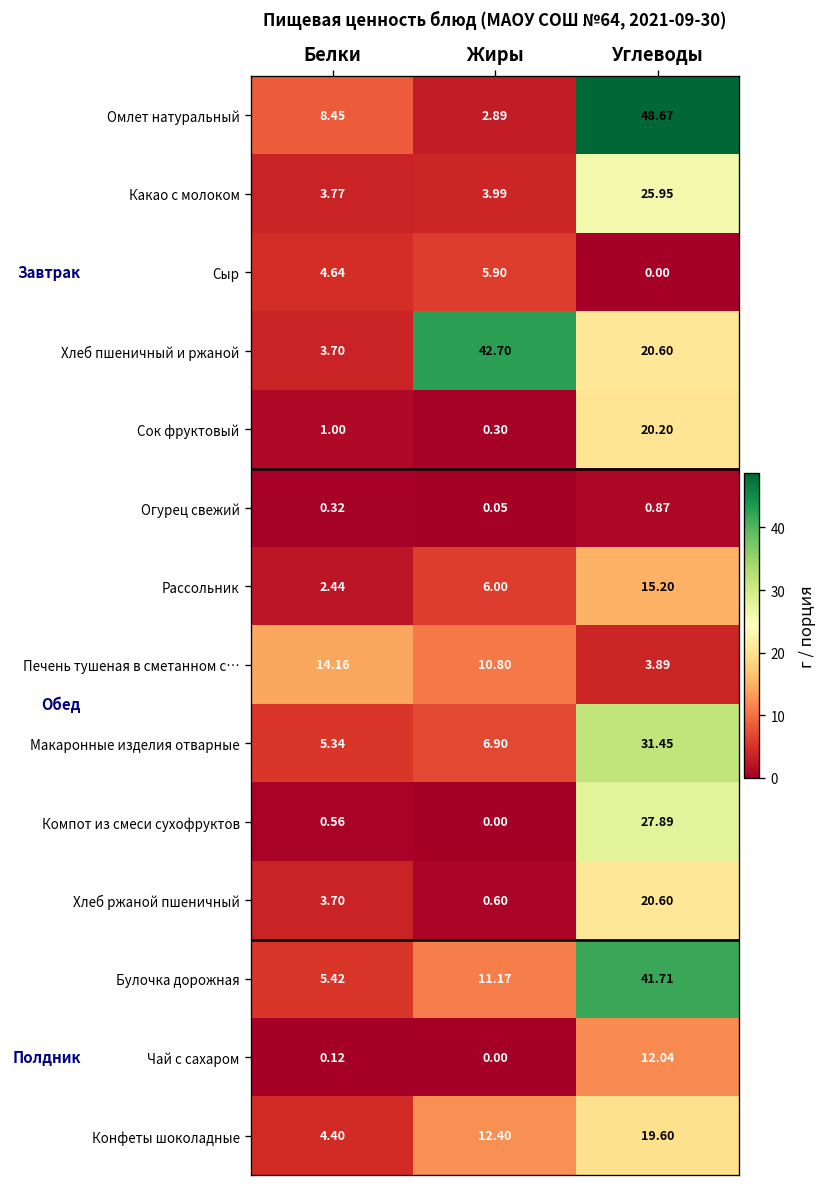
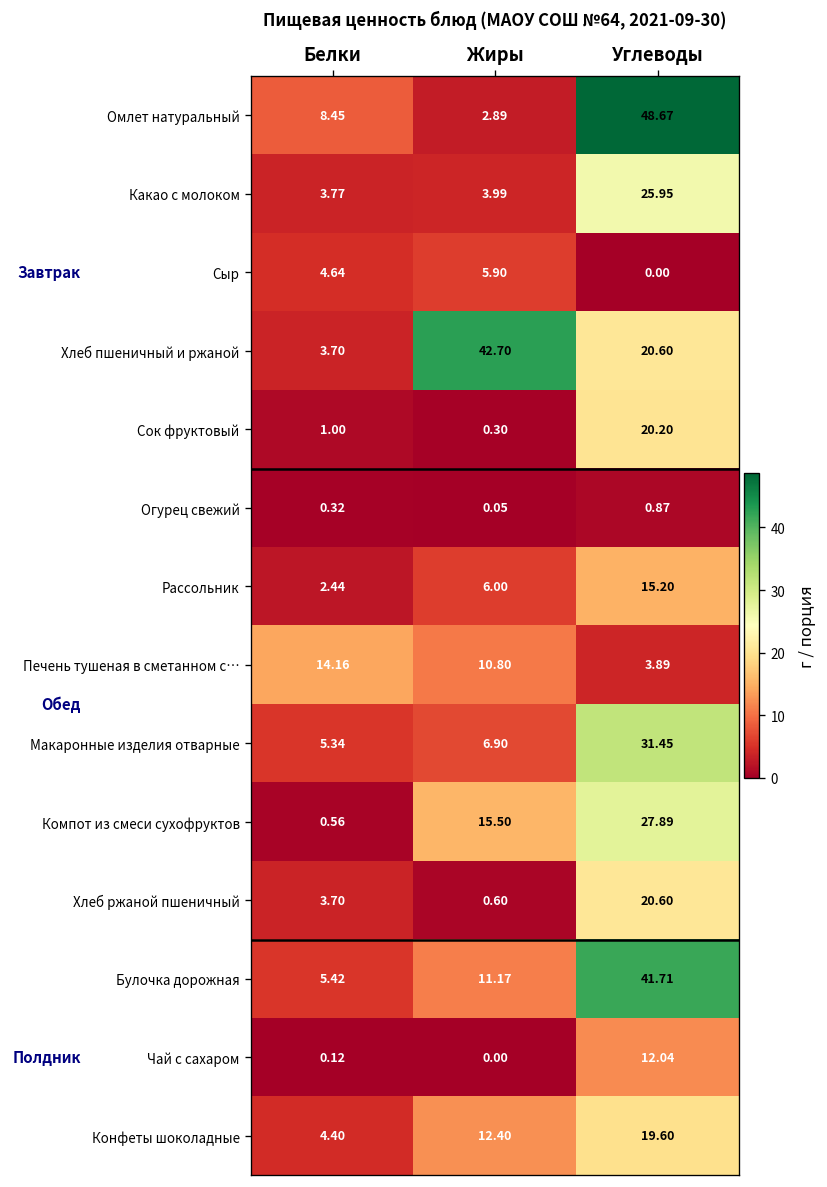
Компот из смеси сухофруктов, Жиры: 0.00 -> 15.50
